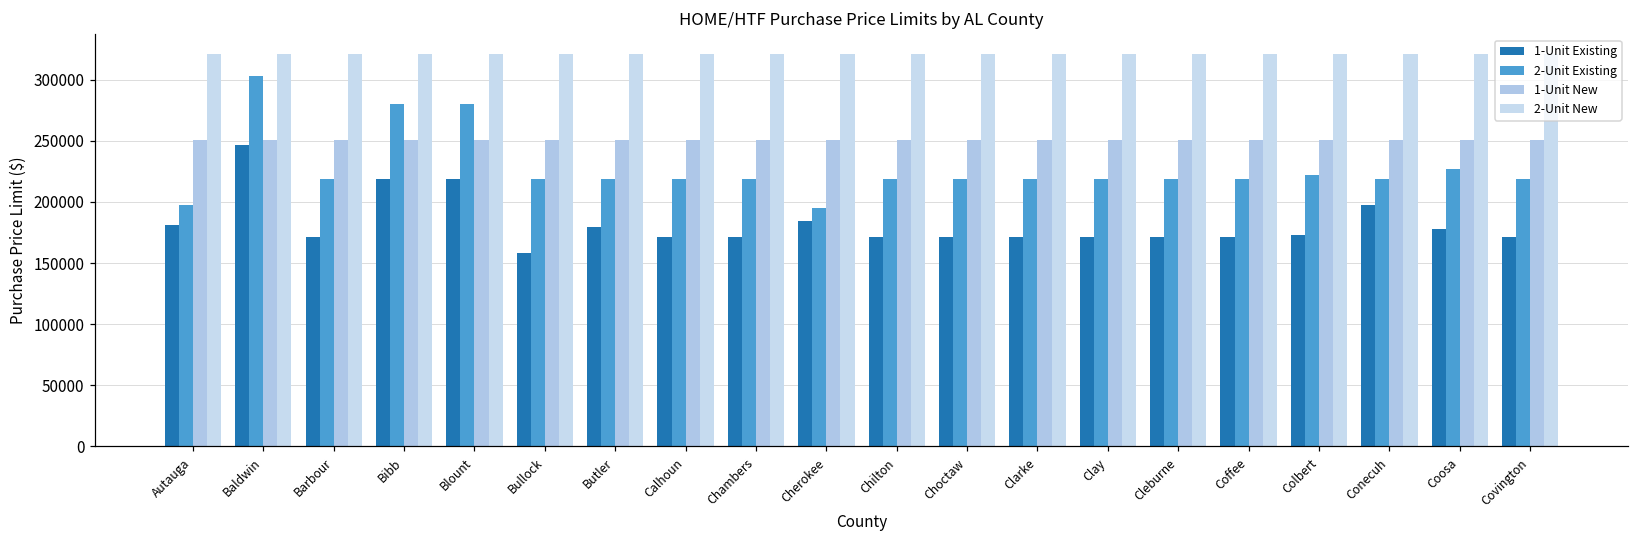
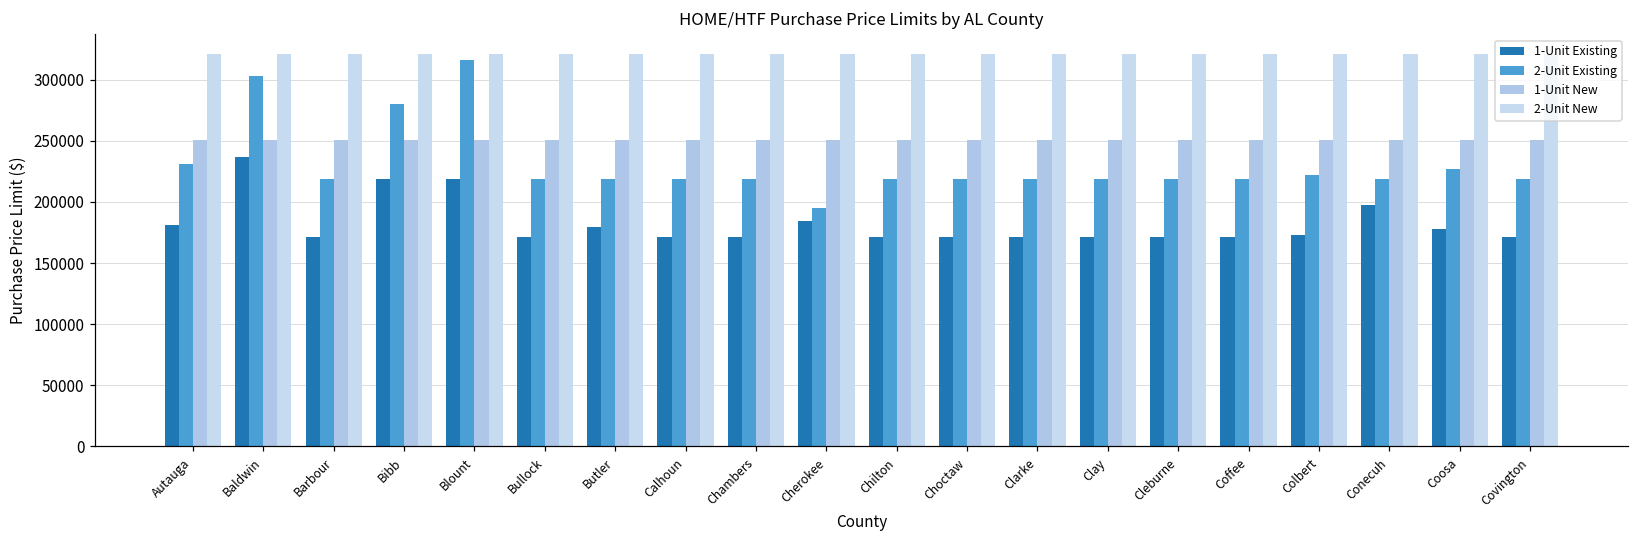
2-Unit Existing, Autauga: 198000 -> 231000
1-Unit Existing, Baldwin: 246000 -> 237000
2-Unit Existing, Blount: 280000 -> 316000
1-Unit Existing, Bullock: 158000 -> 171000
